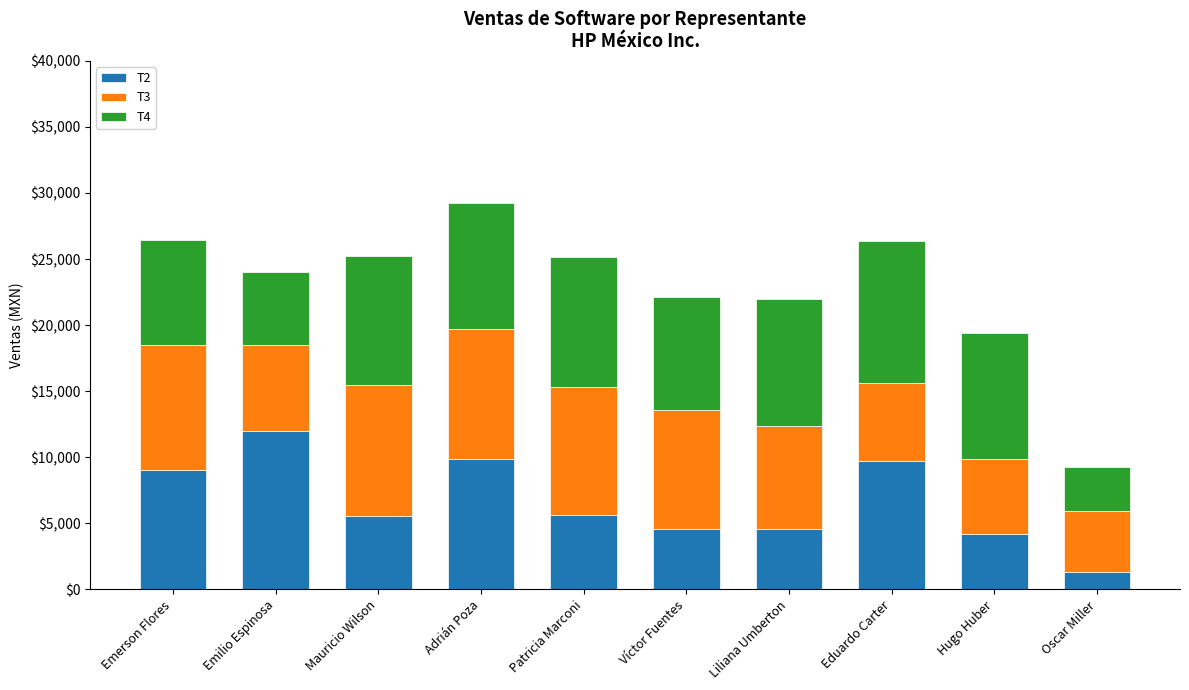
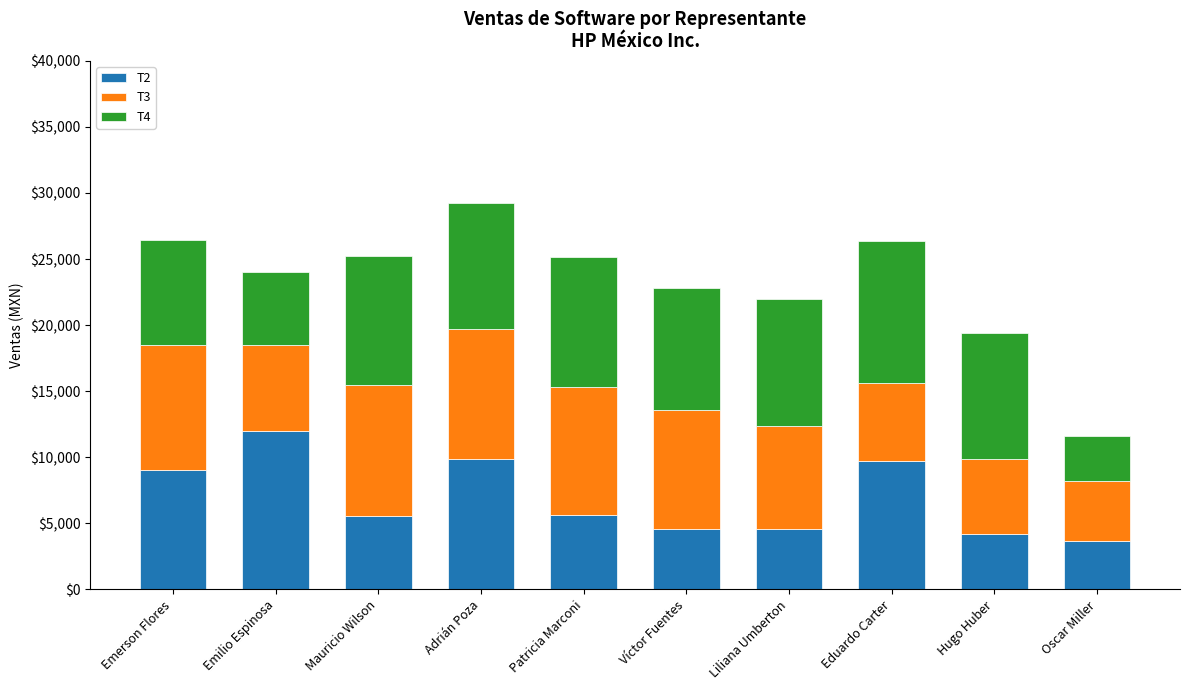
T4, Víctor Fuentes: $8,500 -> $9,200
T2, Oscar Miller: $1,300 -> $3,700
